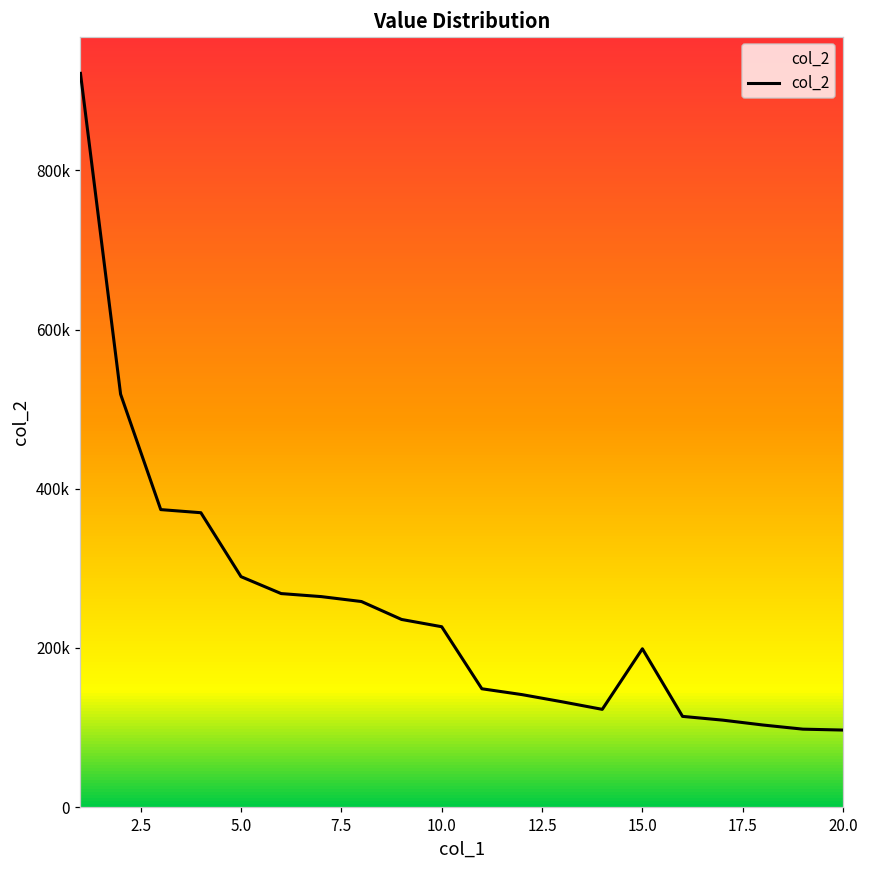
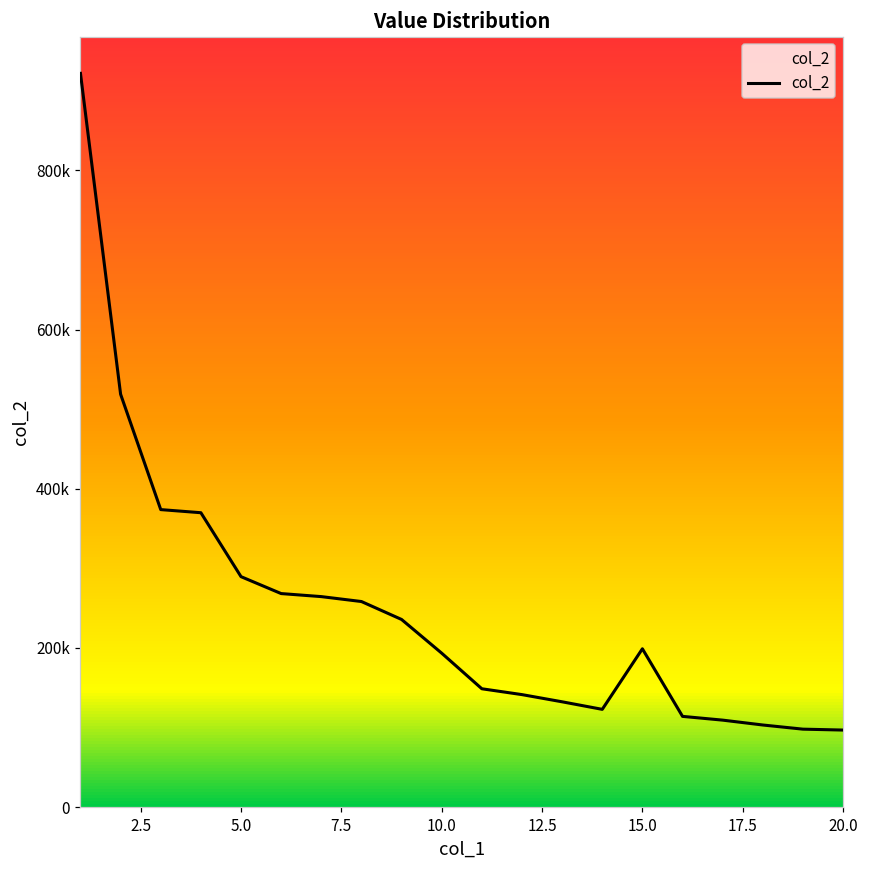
10.0: 230000 -> 190000
